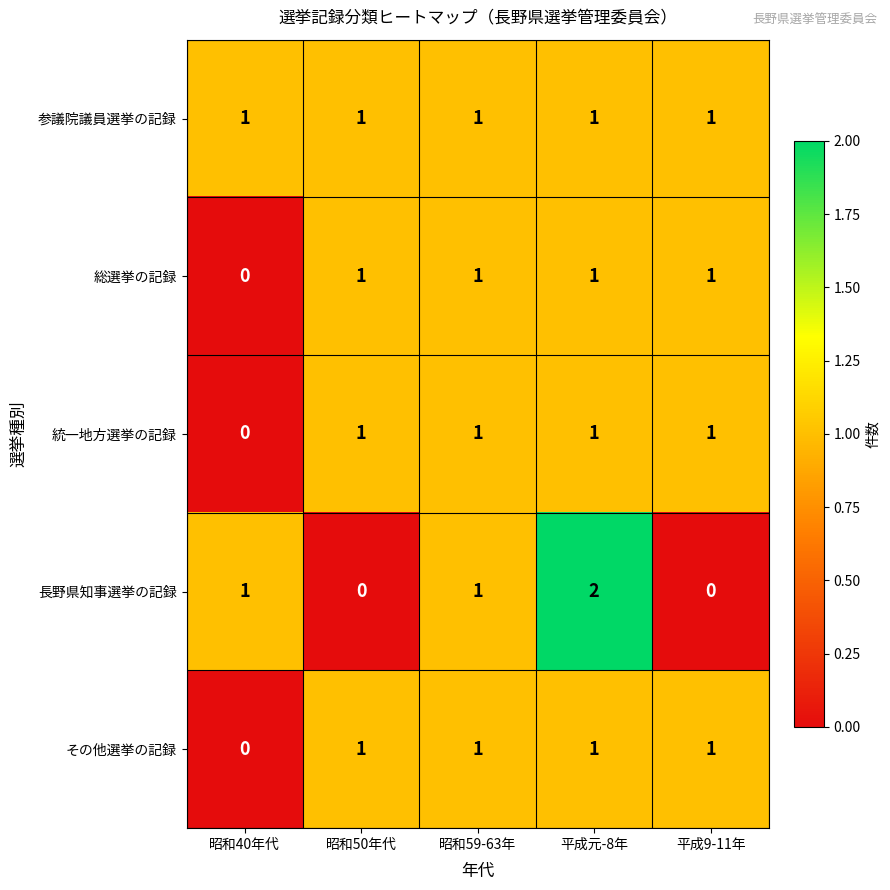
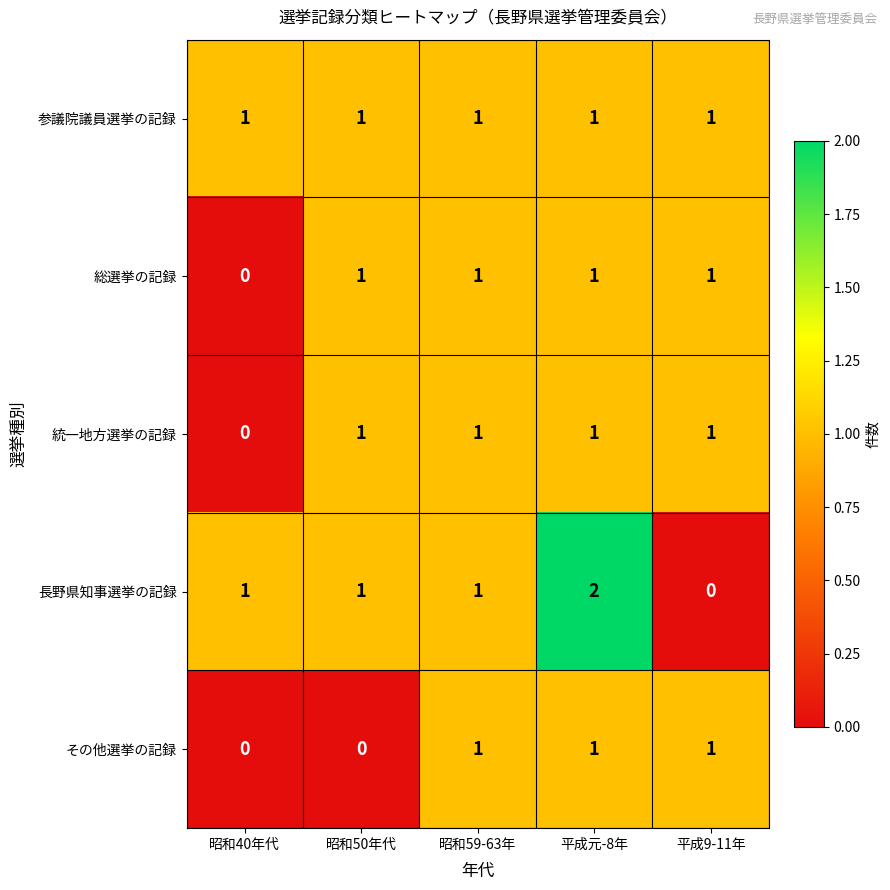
長野県知事選挙の記録, 昭和50年代: 0 -> 1
その他選挙の記録, 昭和50年代: 1 -> 0
